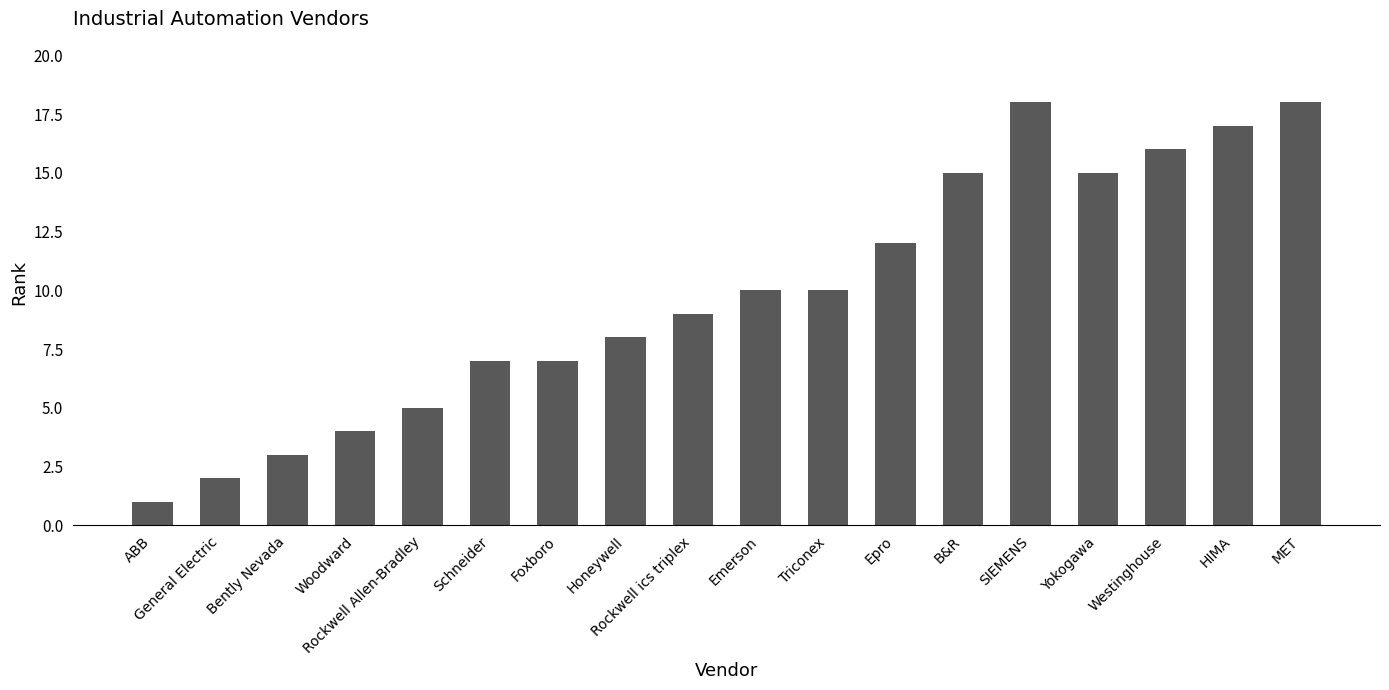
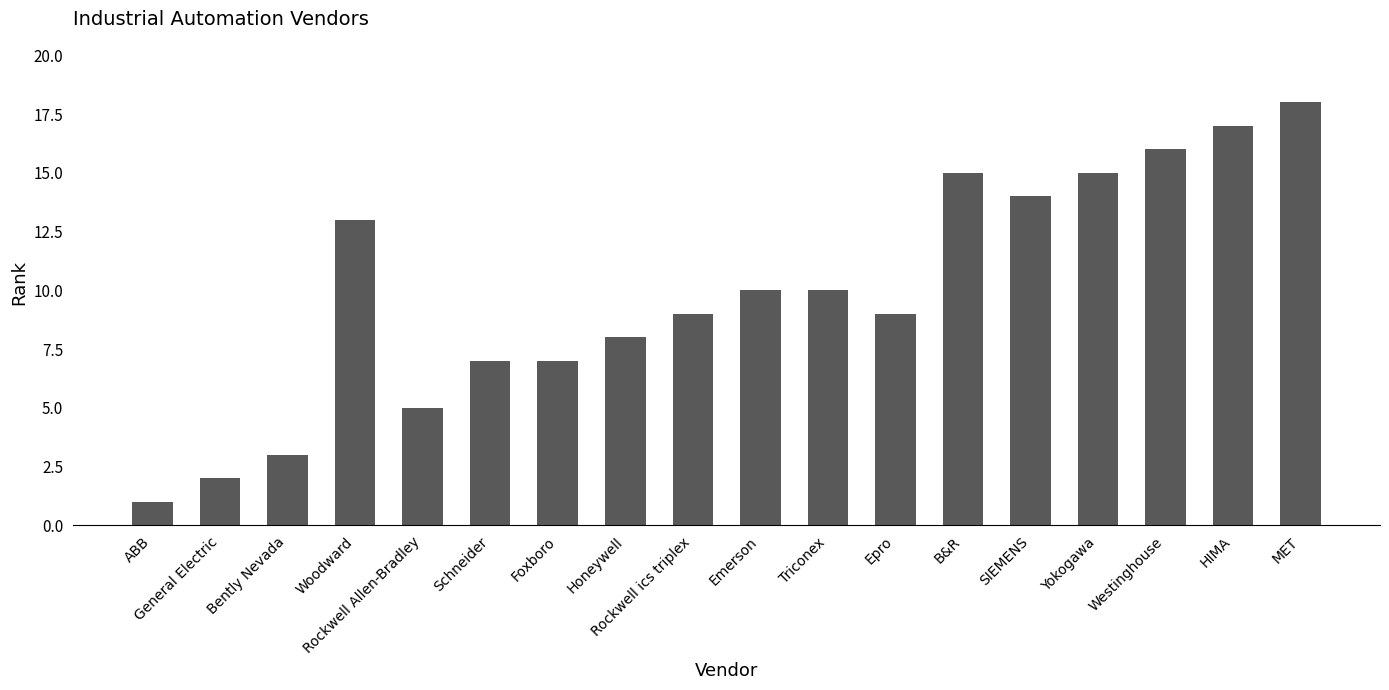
Woodward: 4 -> 13
Epro: 12 -> 9
SIEMENS: 18 -> 14
